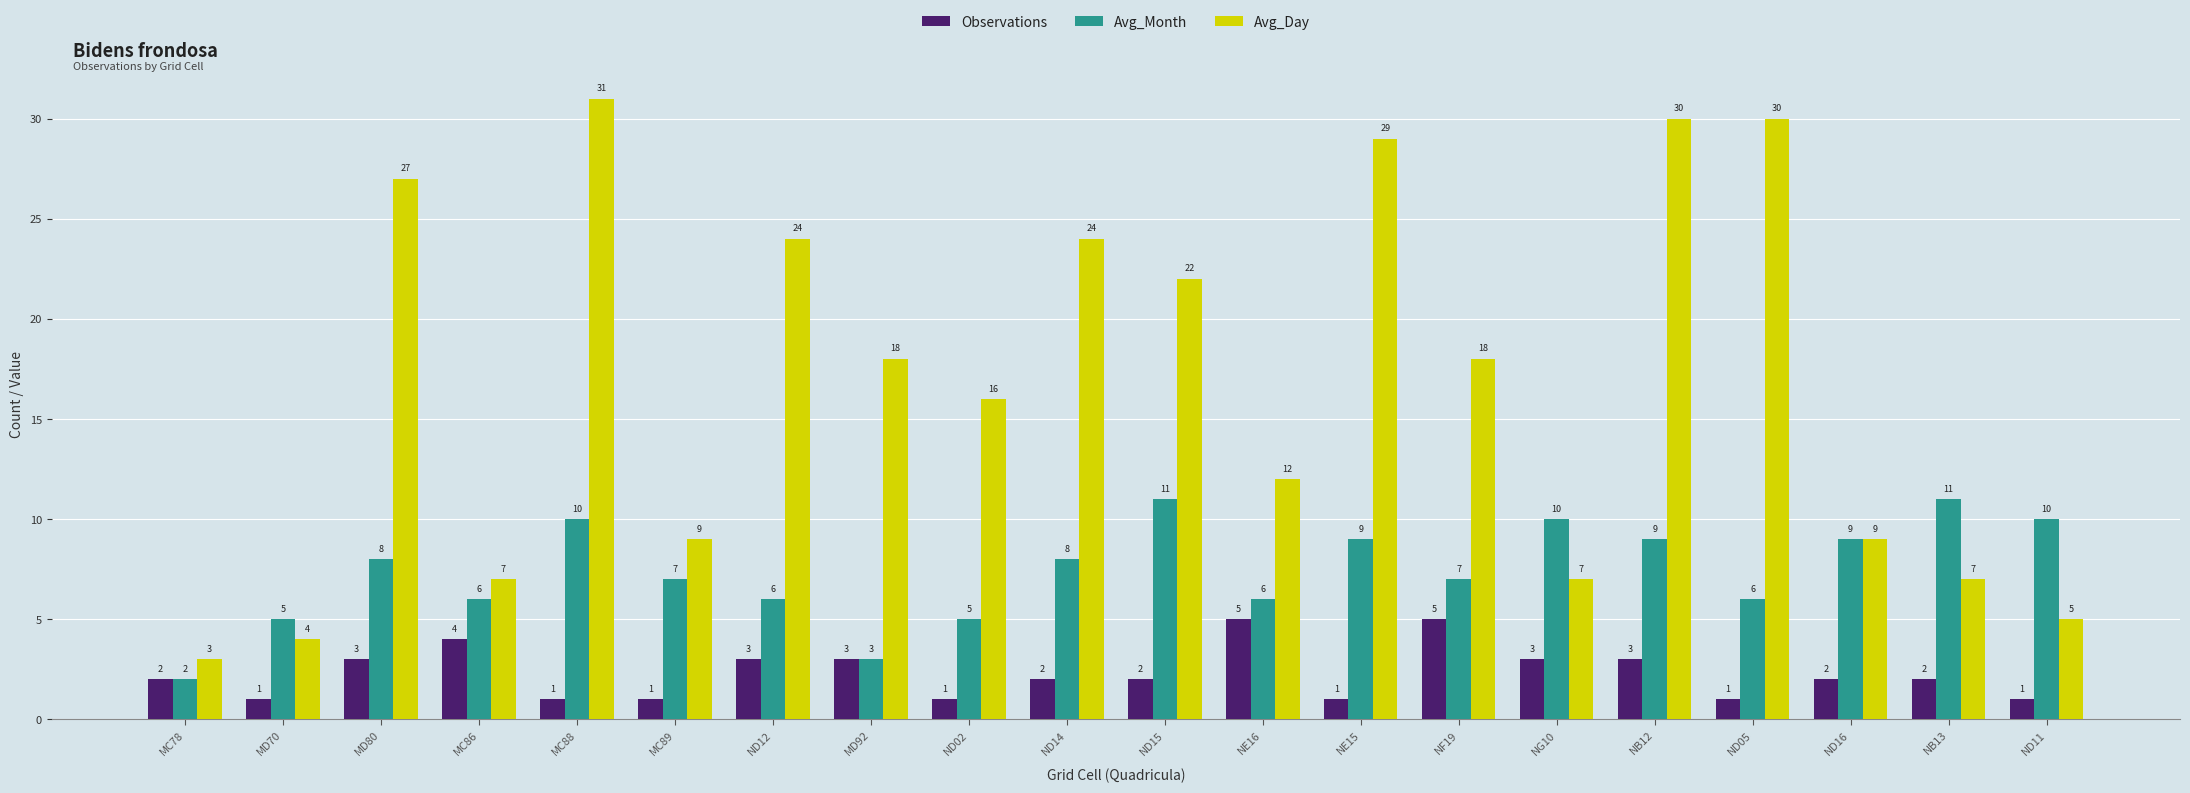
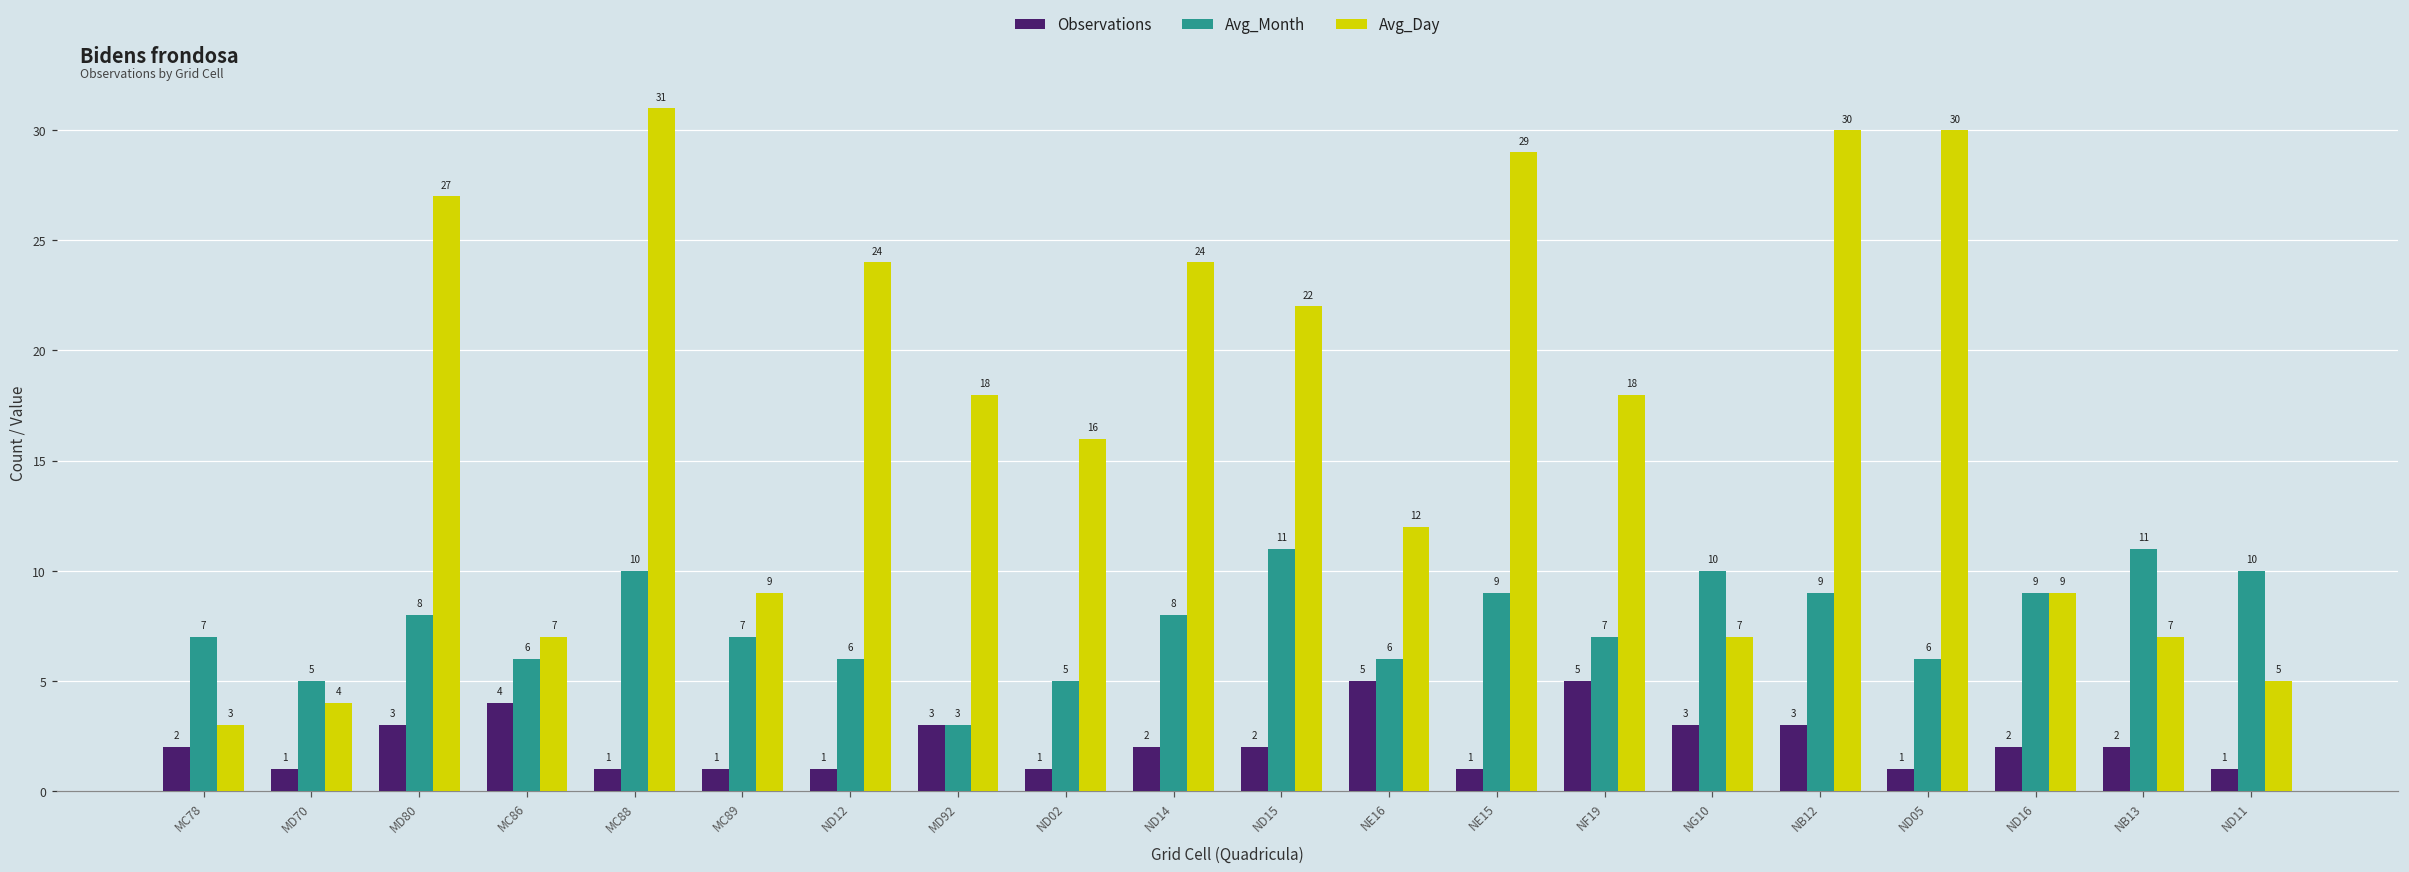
Avg_Month, MC78: 2 -> 7
Observations, ND12: 3 -> 1
